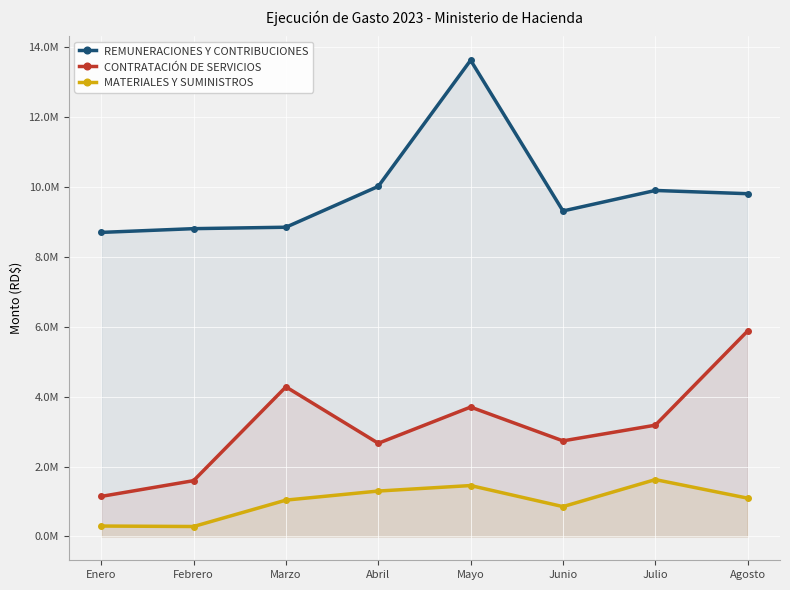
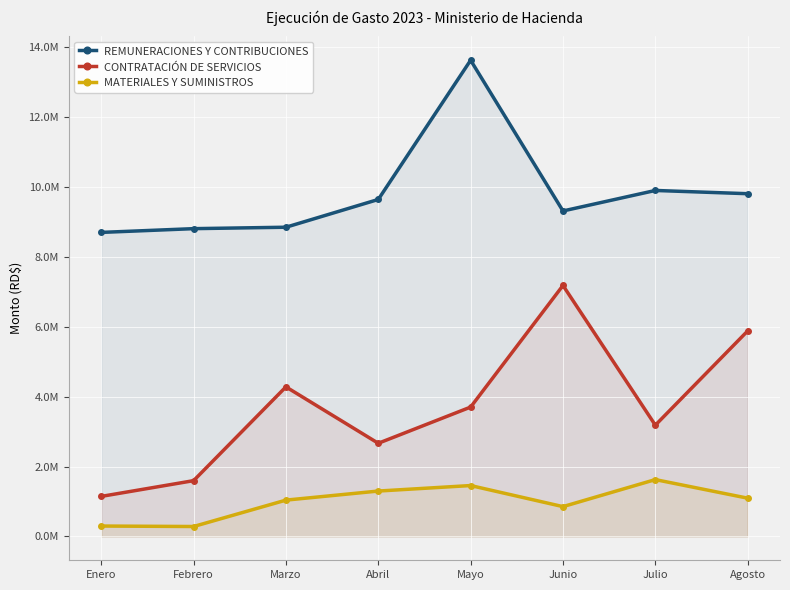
REMUNERACIONES Y CONTRIBUCIONES, Abril: 10000000 -> 9600000
CONTRATACIÓN DE SERVICIOS, Junio: 2700000 -> 7200000
